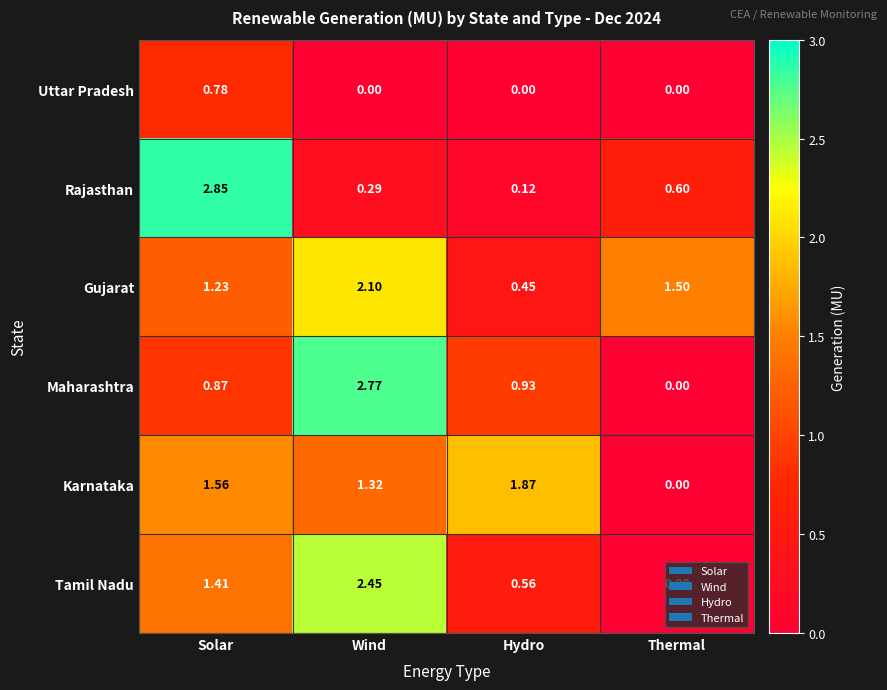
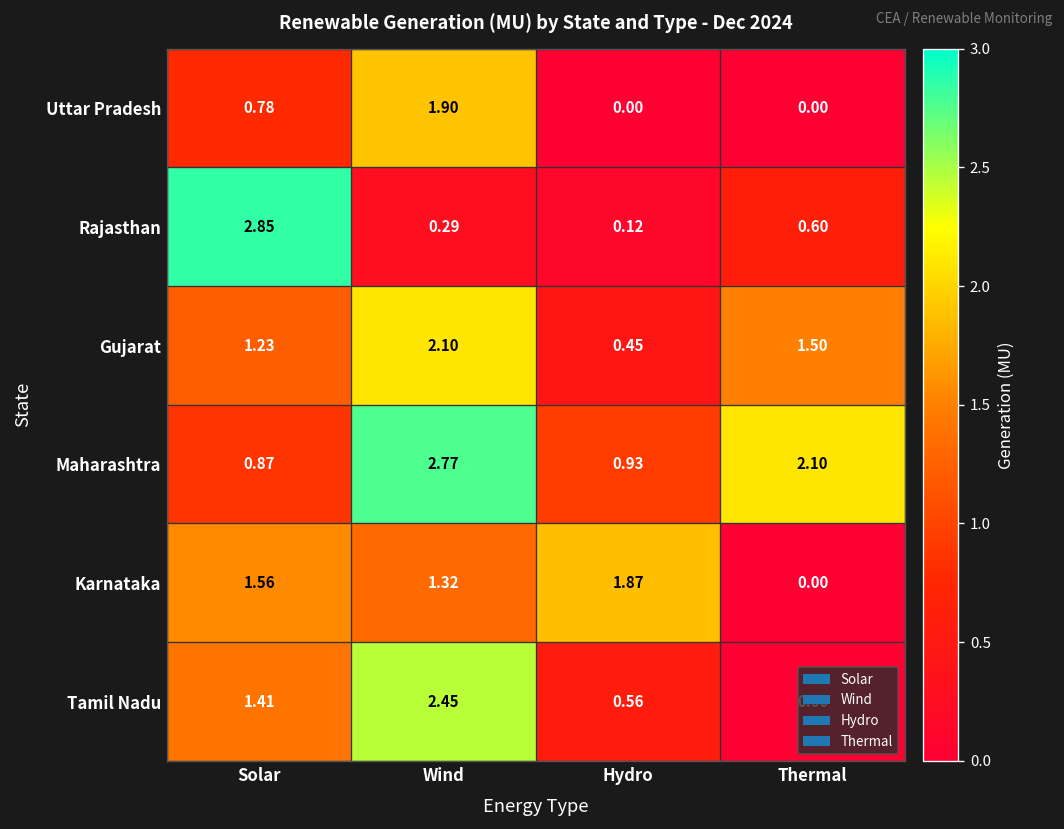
Uttar Pradesh, Wind: 0.00 -> 1.90
Maharashtra, Thermal: 0.00 -> 2.10
